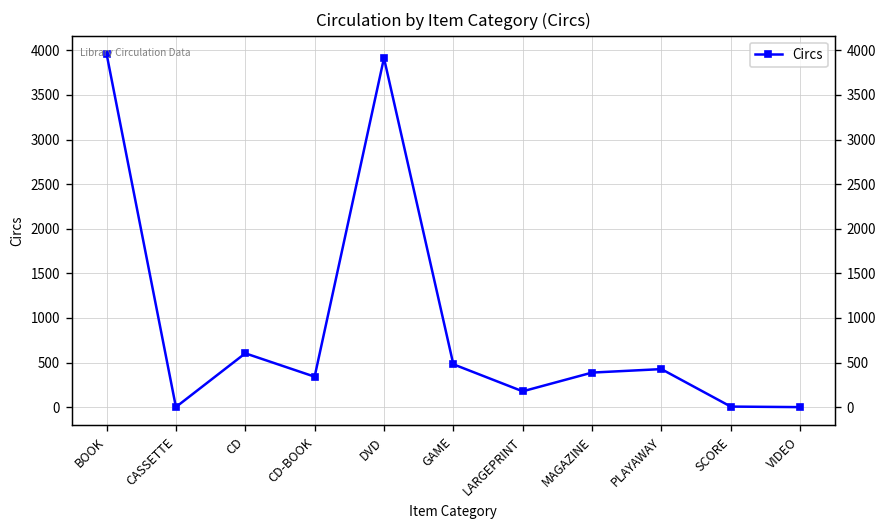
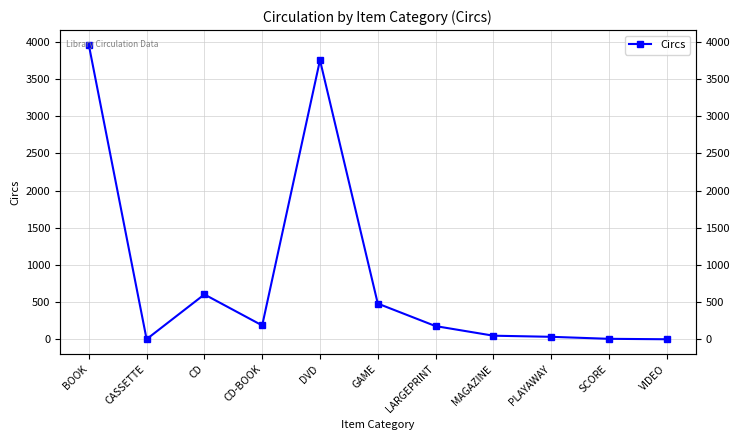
CD-BOOK: 300 -> 200
DVD: 3900 -> 3800
MAGAZINE: 400 -> 0
PLAYAWAY: 400 -> 0
